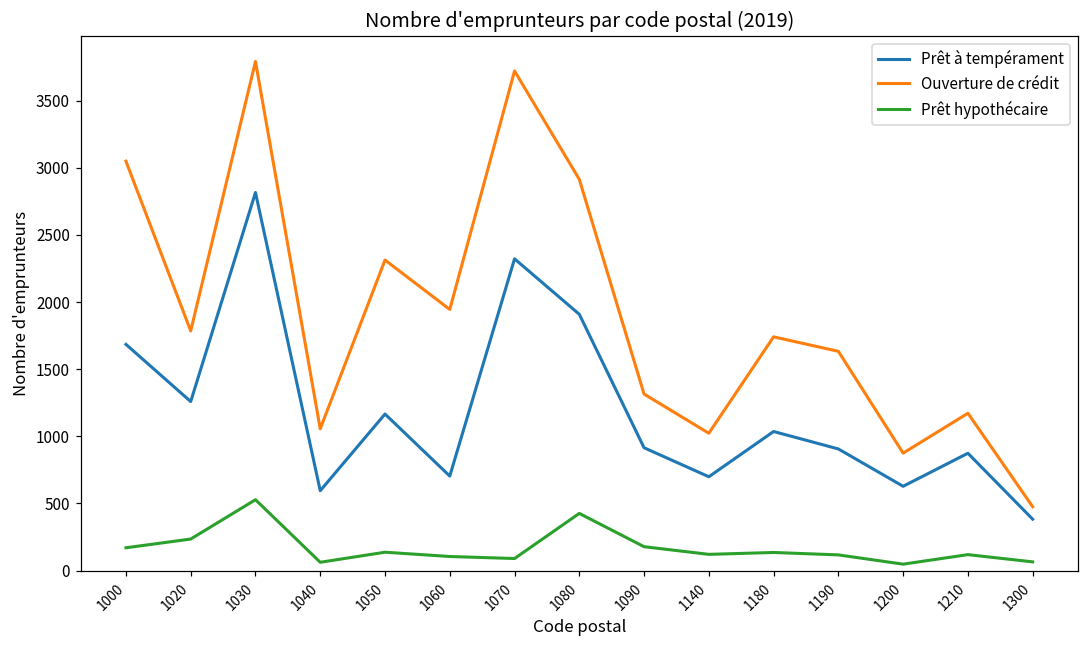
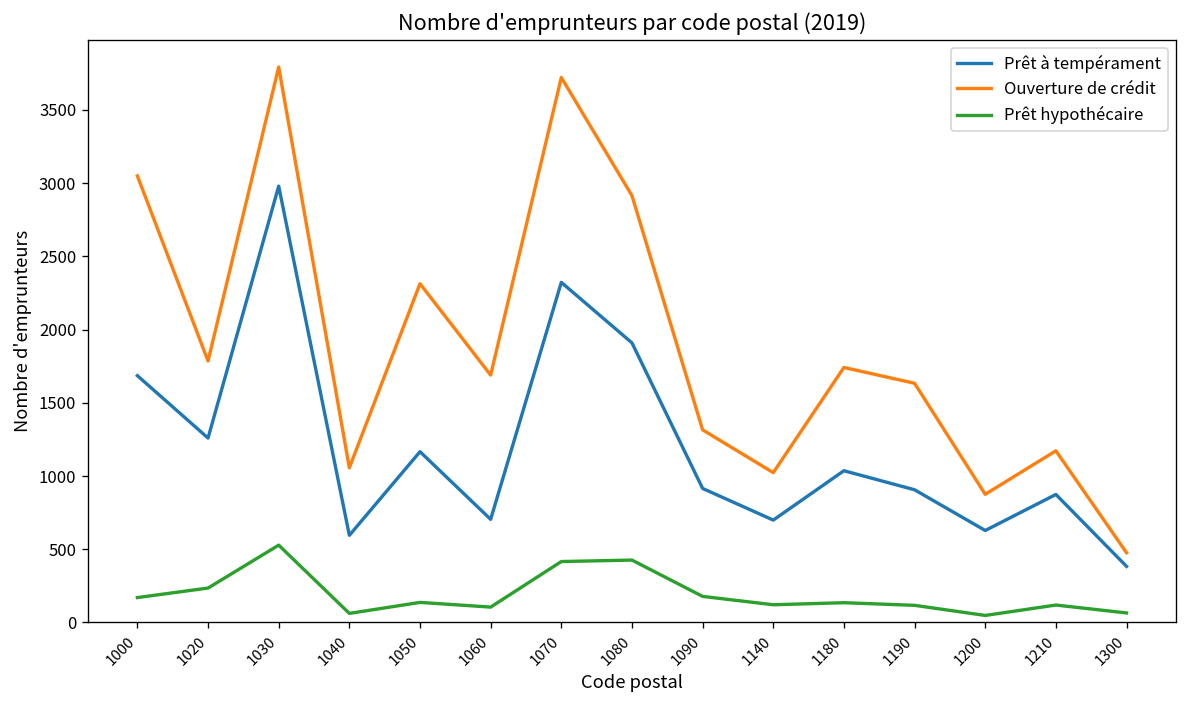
Prêt à tempérament, 1030: 2820 -> 2980
Ouverture de crédit, 1060: 1950 -> 1690
Prêt hypothécaire, 1070: 90 -> 420
